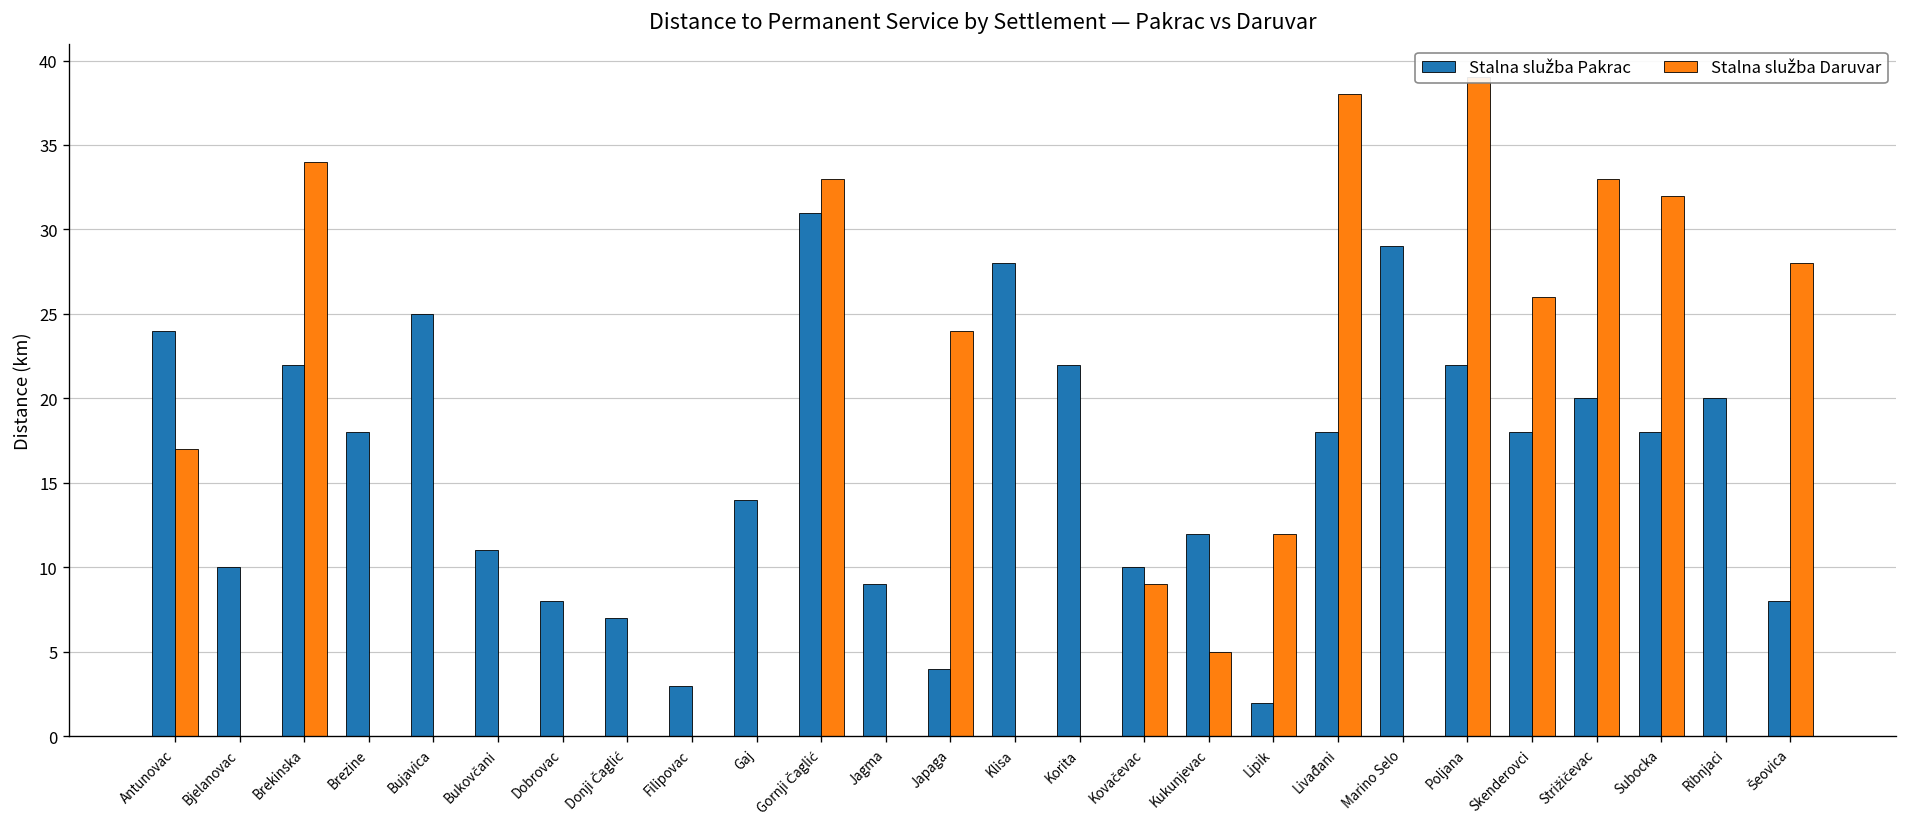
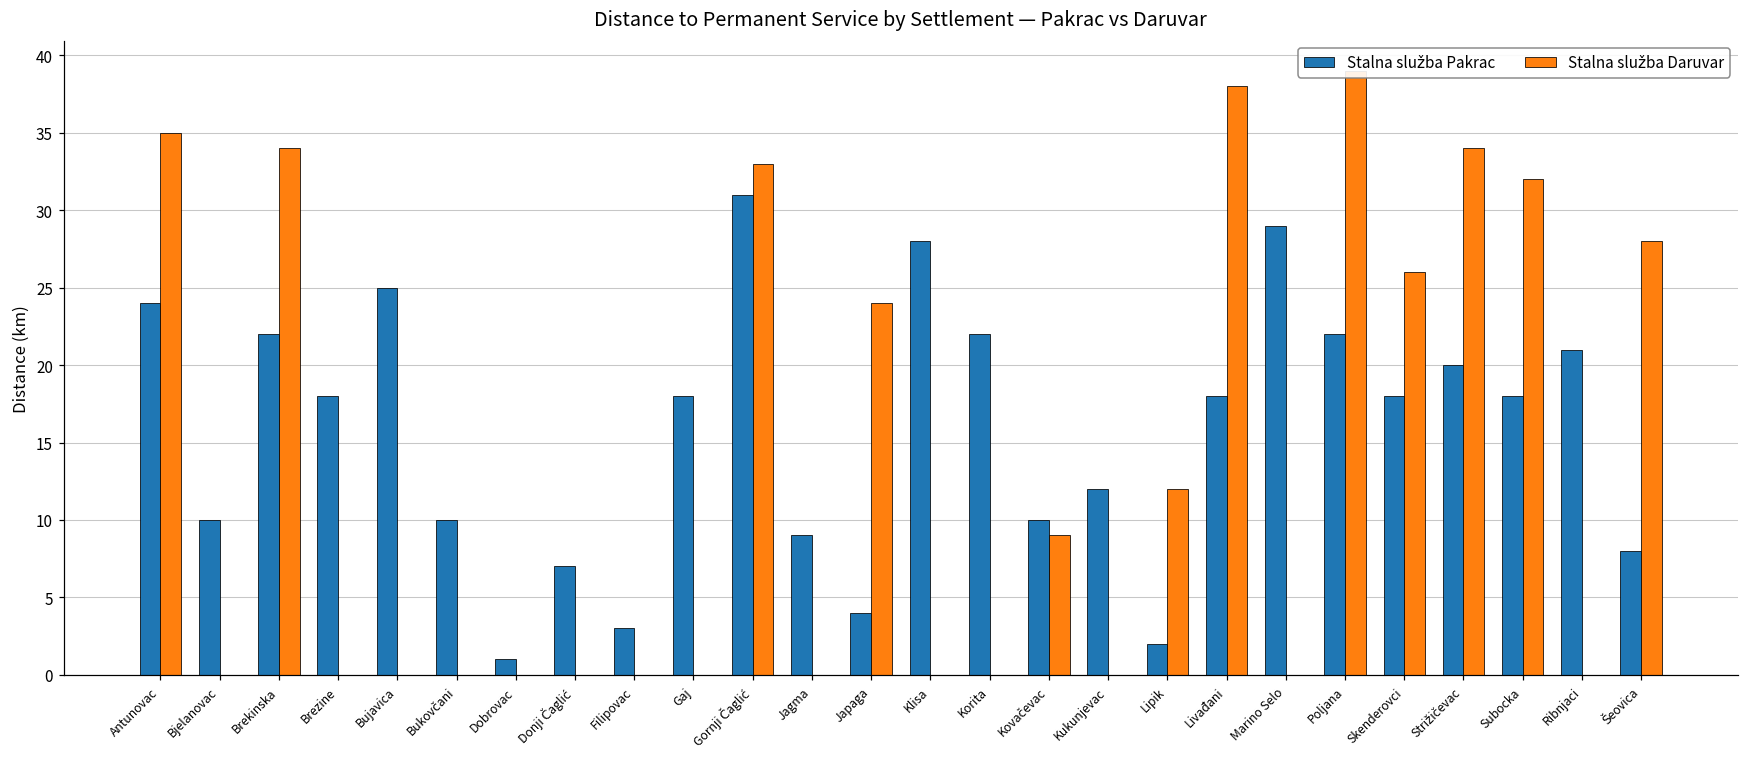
Stalna služba Daruvar, Antunovac: 17 -> 35
Stalna služba Pakrac, Bukovčani: 11 -> 10
Stalna služba Pakrac, Dobrovac: 8 -> 1
Stalna služba Pakrac, Gaj: 14 -> 18
Stalna služba Daruvar, Kukunjevac: 5 -> 0
Stalna služba Daruvar, Strižičevac: 33 -> 34
Stalna služba Pakrac, Ribnjaci: 20 -> 21
